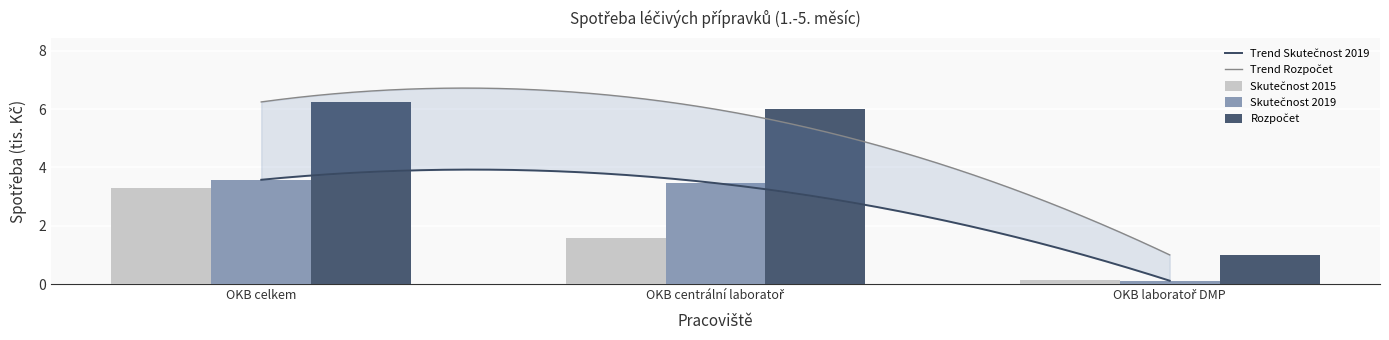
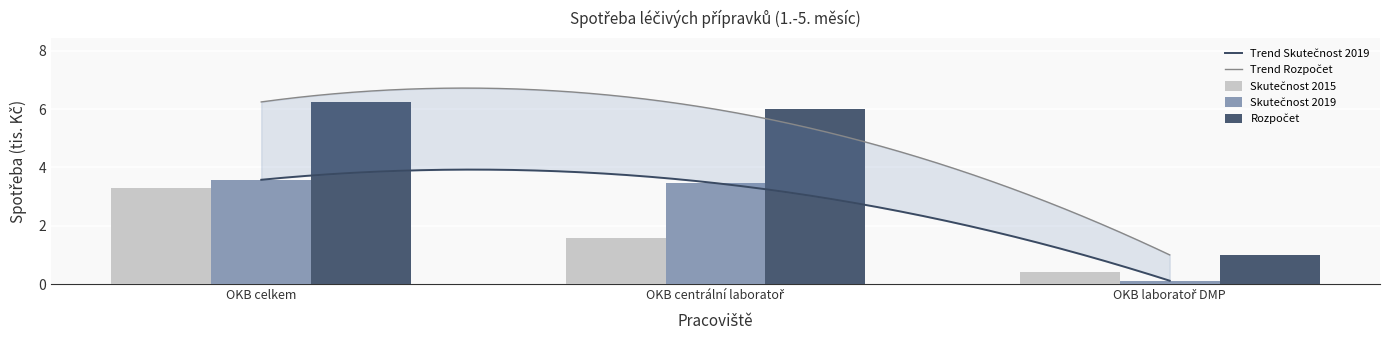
Skutečnost 2015, OKB laboratoř DMP: 0.2 -> 0.4
